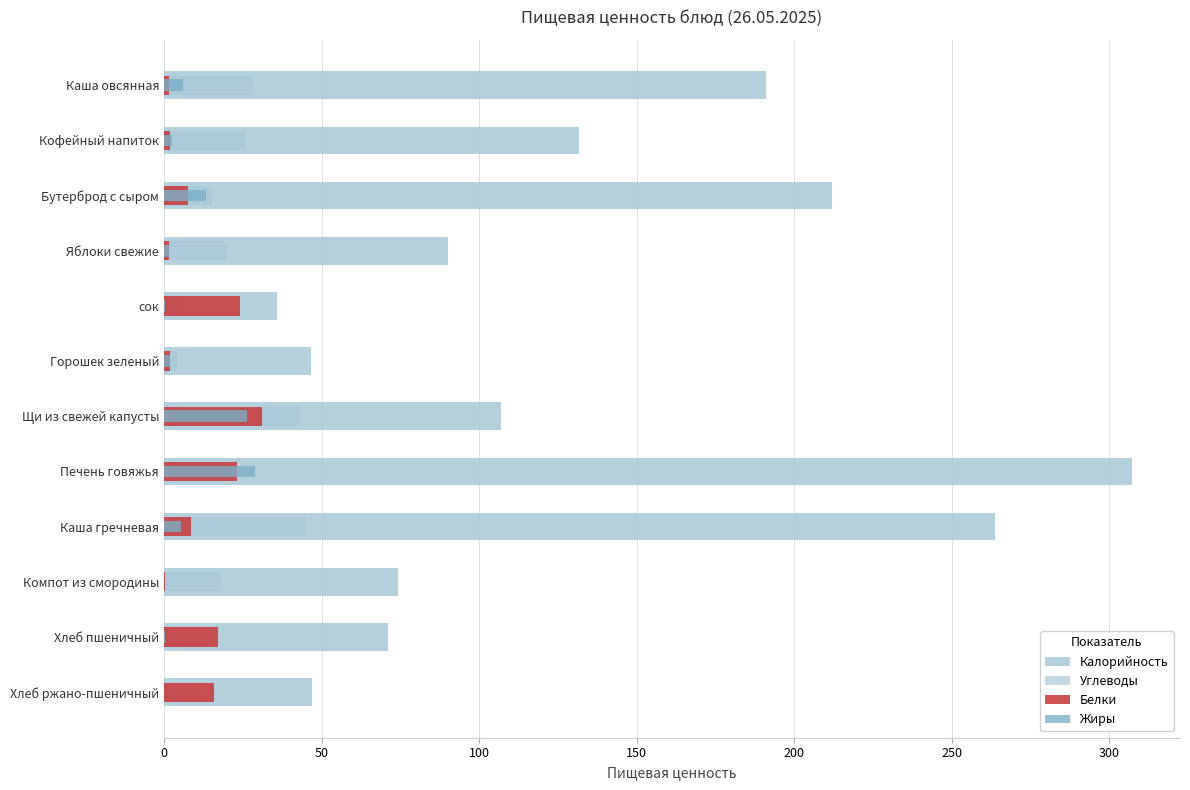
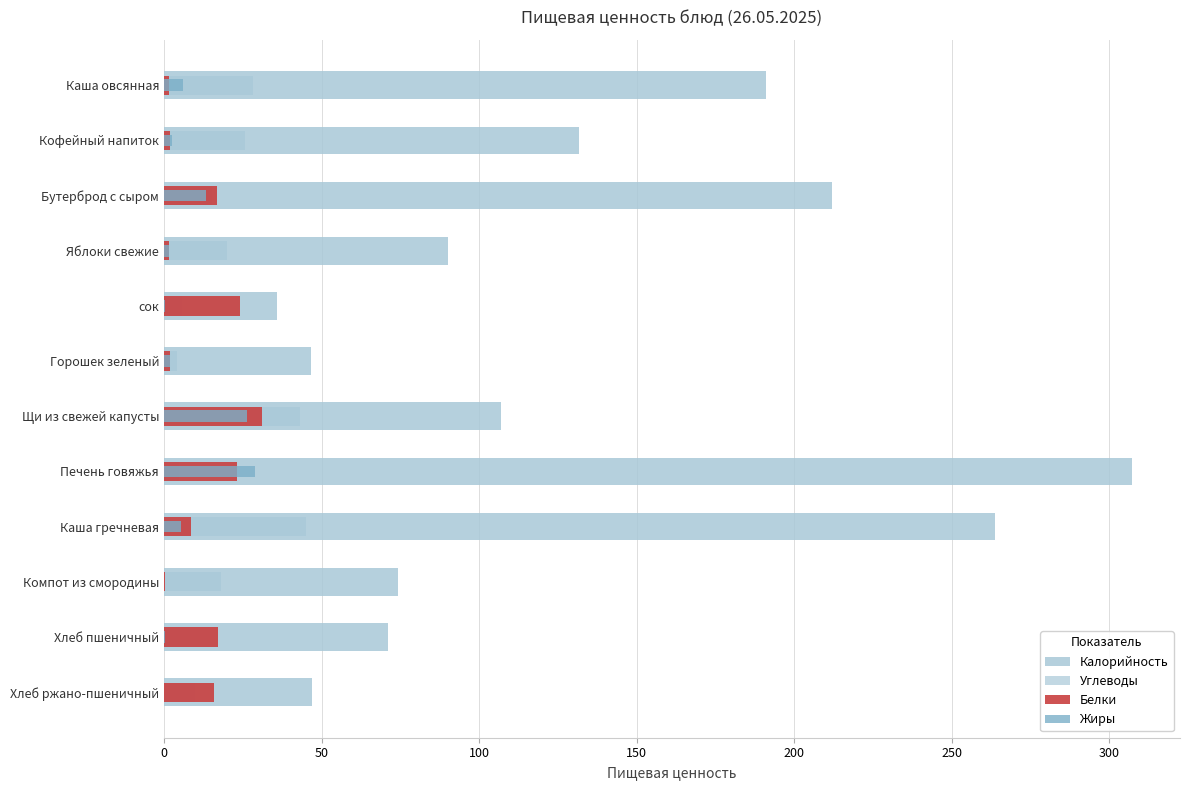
Белки, Бутерброд с сыром: 8 -> 17
